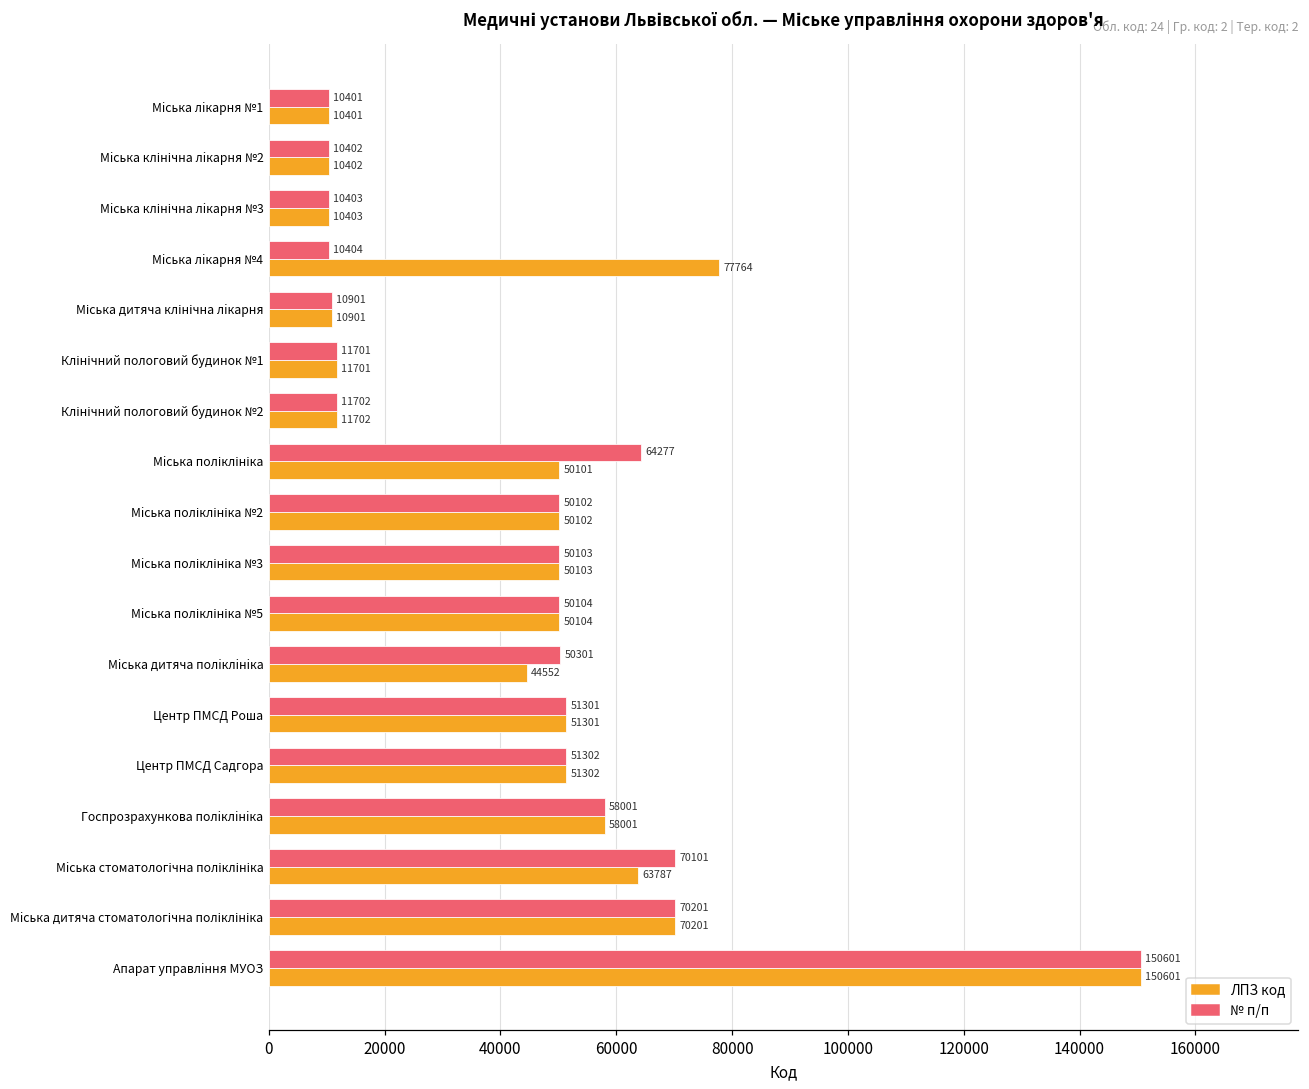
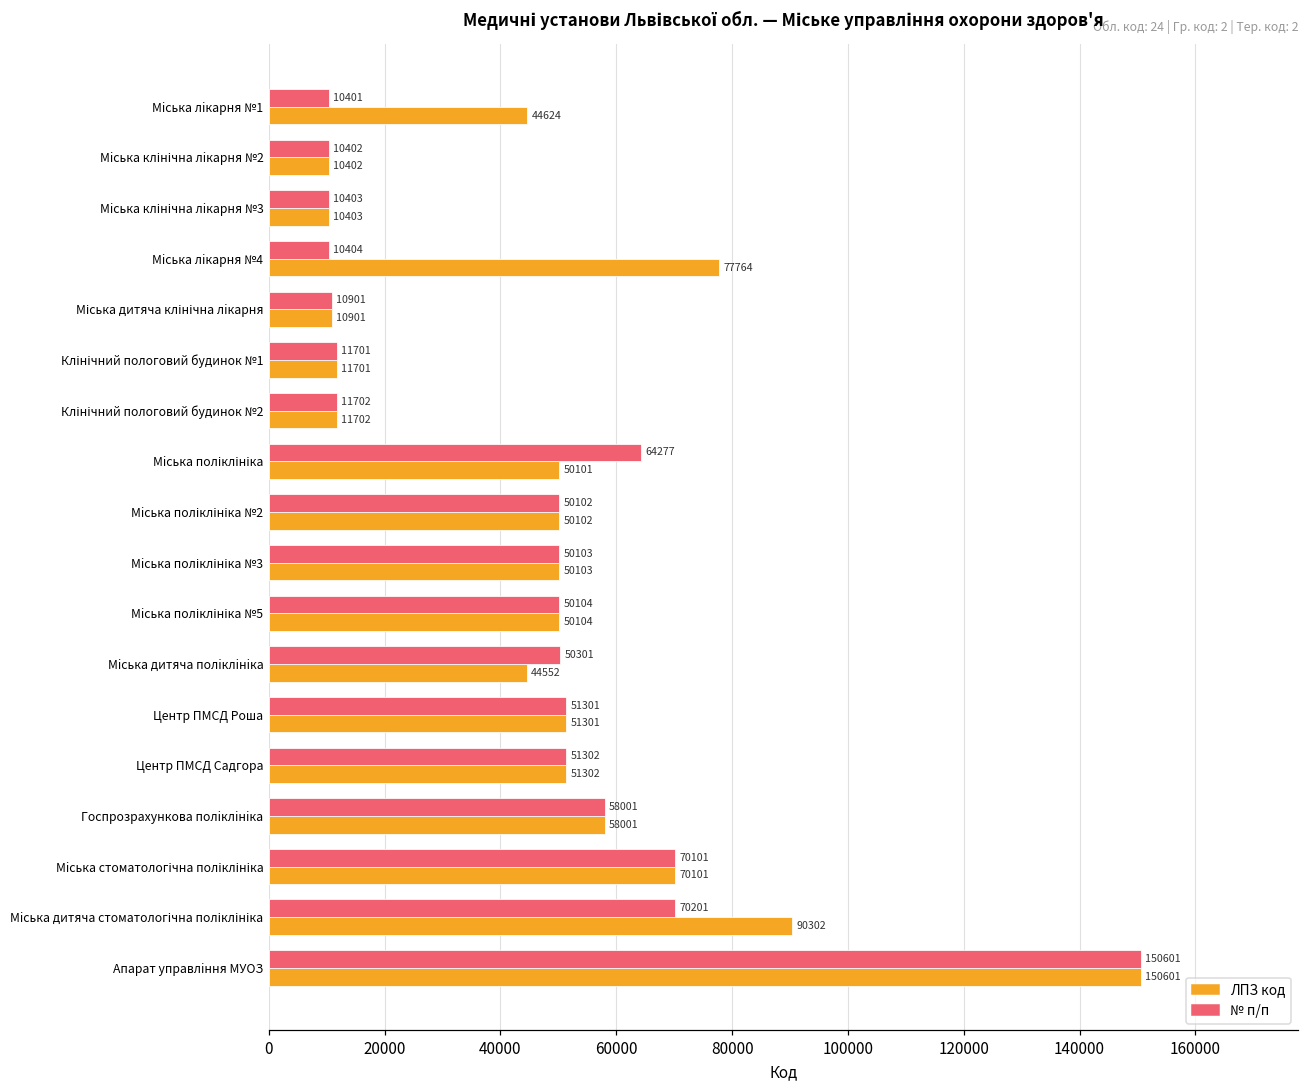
ЛПЗ код, Мiська лiкарня №1: 10401 -> 44624
ЛПЗ код, Мiська стоматологічна поліклініка: 63787 -> 70101
ЛПЗ код, Мiська дитяча стоматологічна поліклініка: 70201 -> 90302
